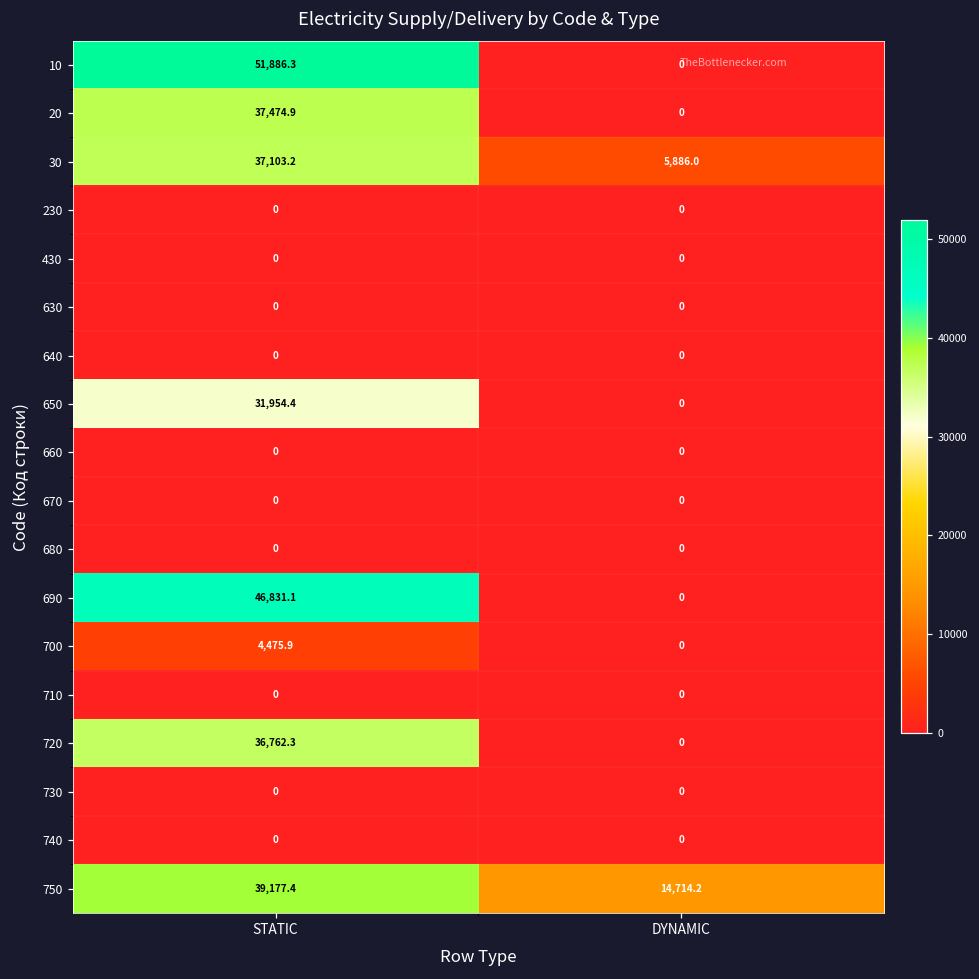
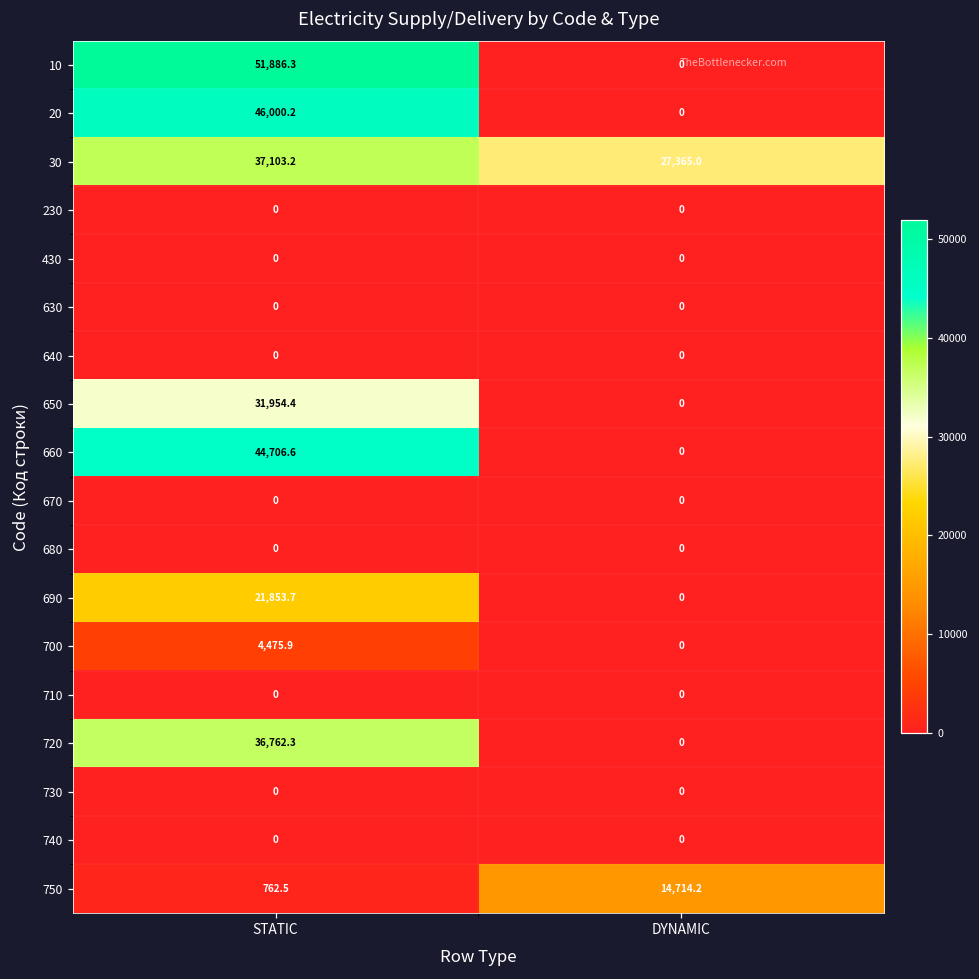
20, STATIC: 37,474.9 -> 46,000.2
30, DYNAMIC: 5,886.0 -> 27,365.0
660, STATIC: 0 -> 44,706.6
690, STATIC: 46,831.1 -> 21,853.7
750, STATIC: 39,177.4 -> 762.5
